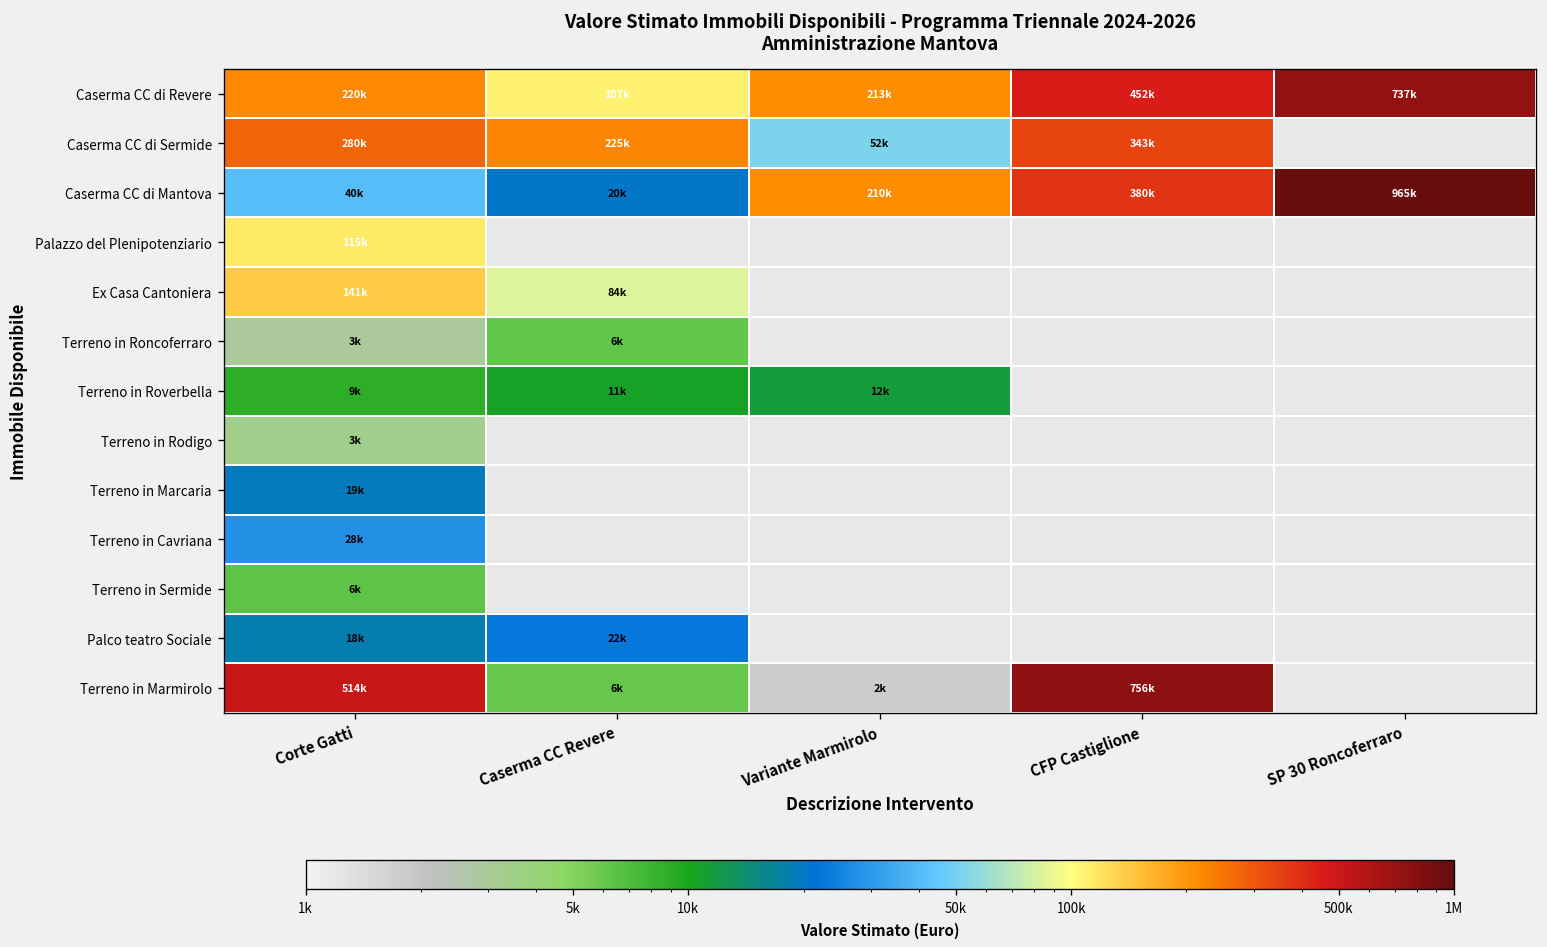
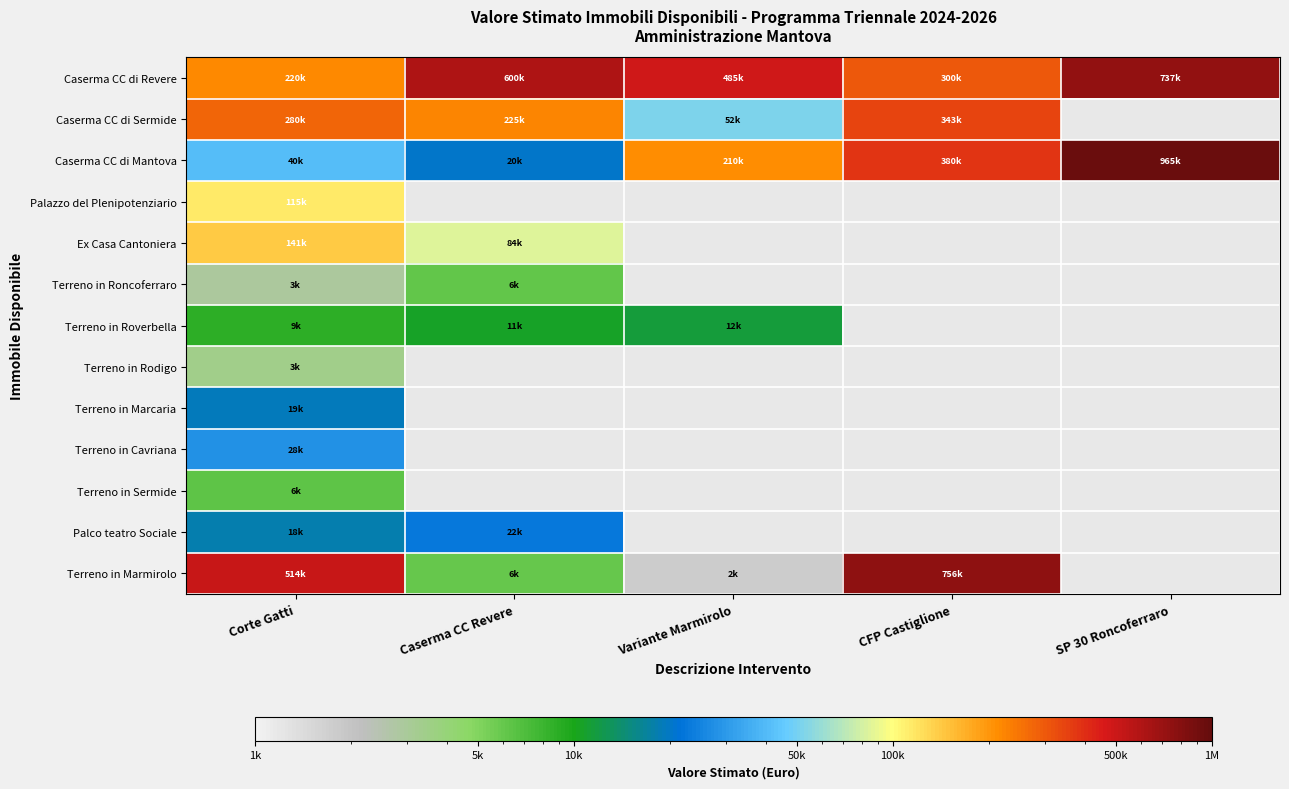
Caserma CC di Revere, Caserma CC Revere: 107k -> 600k
Caserma CC di Revere, Variante Marmirolo: 213k -> 485k
Caserma CC di Revere, CFP Castiglione: 452k -> 300k
